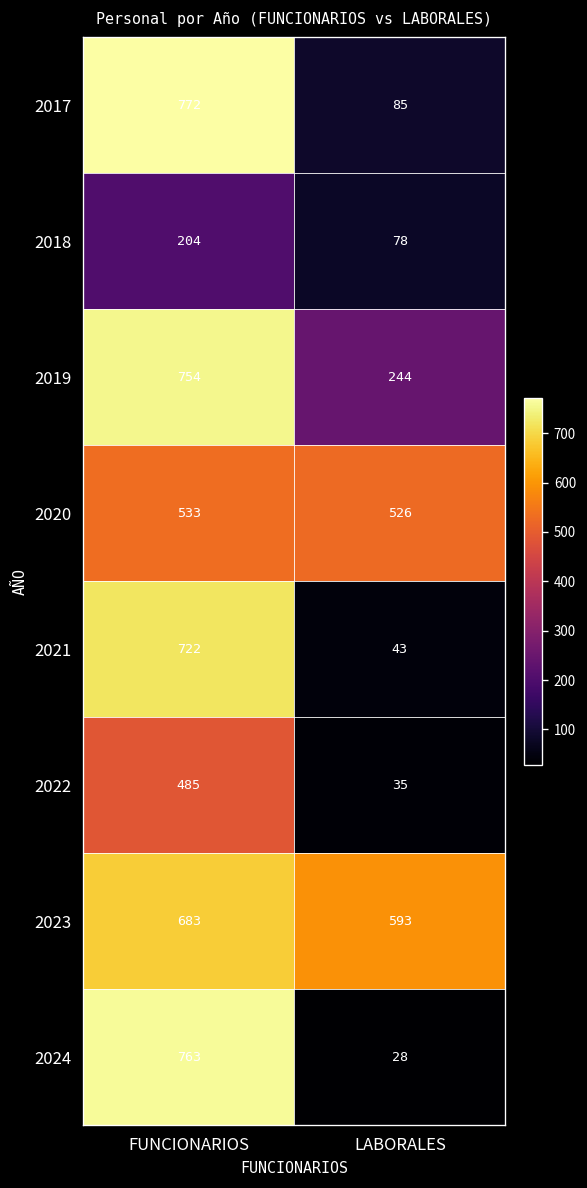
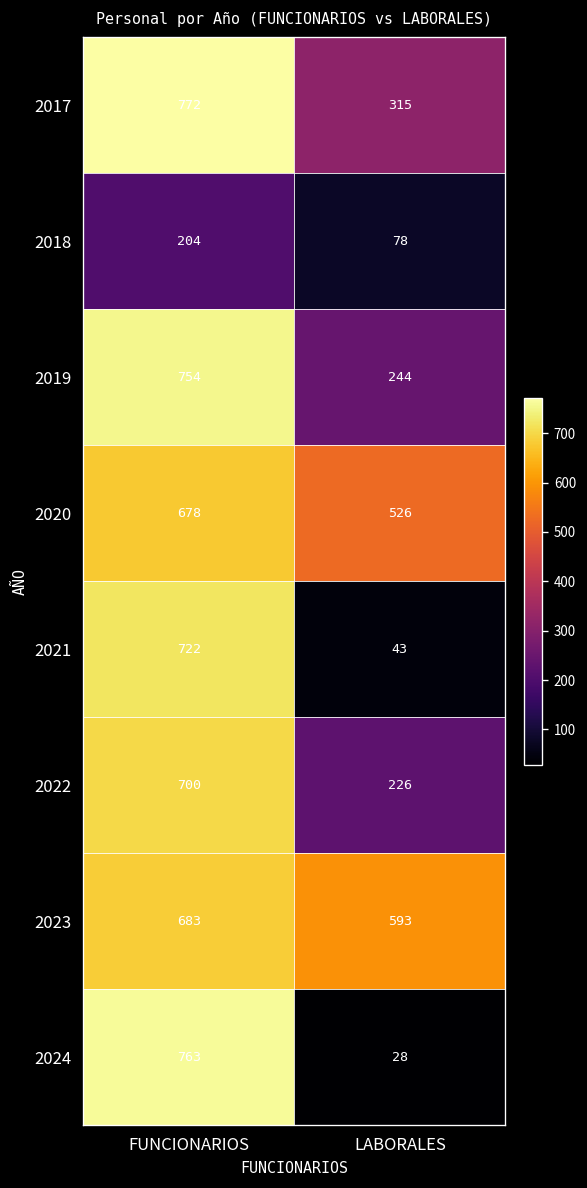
2017, LABORALES: 85 -> 315
2020, FUNCIONARIOS: 533 -> 678
2022, FUNCIONARIOS: 485 -> 700
2022, LABORALES: 35 -> 226
